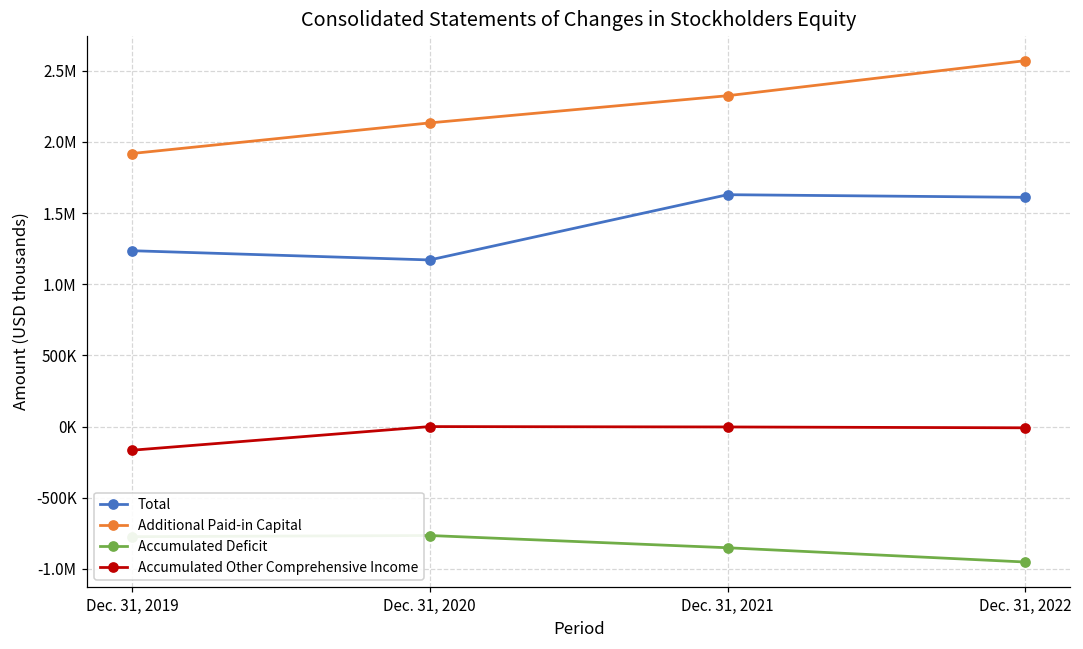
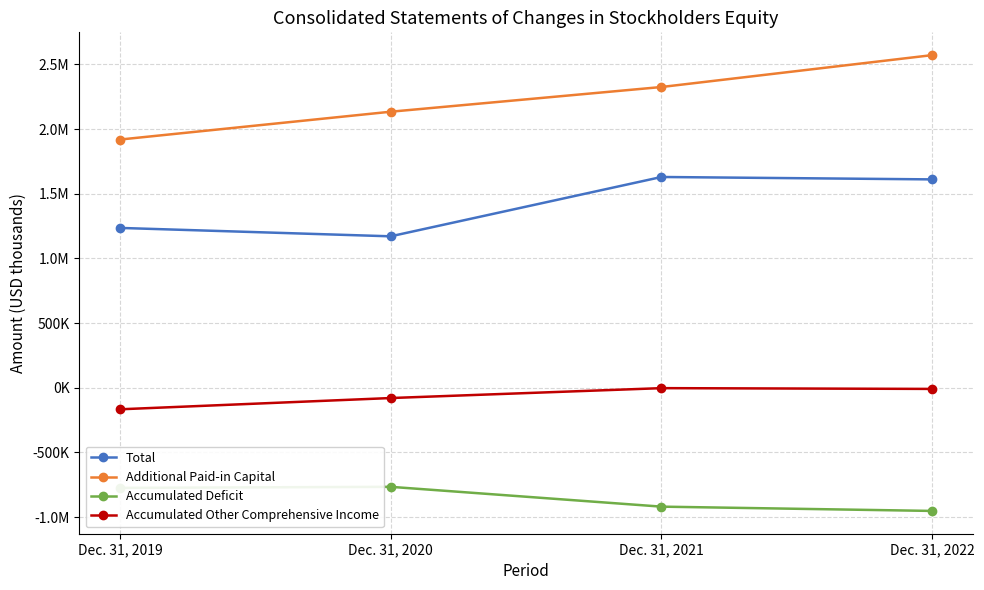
Accumulated Other Comprehensive Income, Dec. 31, 2020: 0 -> -80000
Accumulated Deficit, Dec. 31, 2021: -850000 -> -920000
